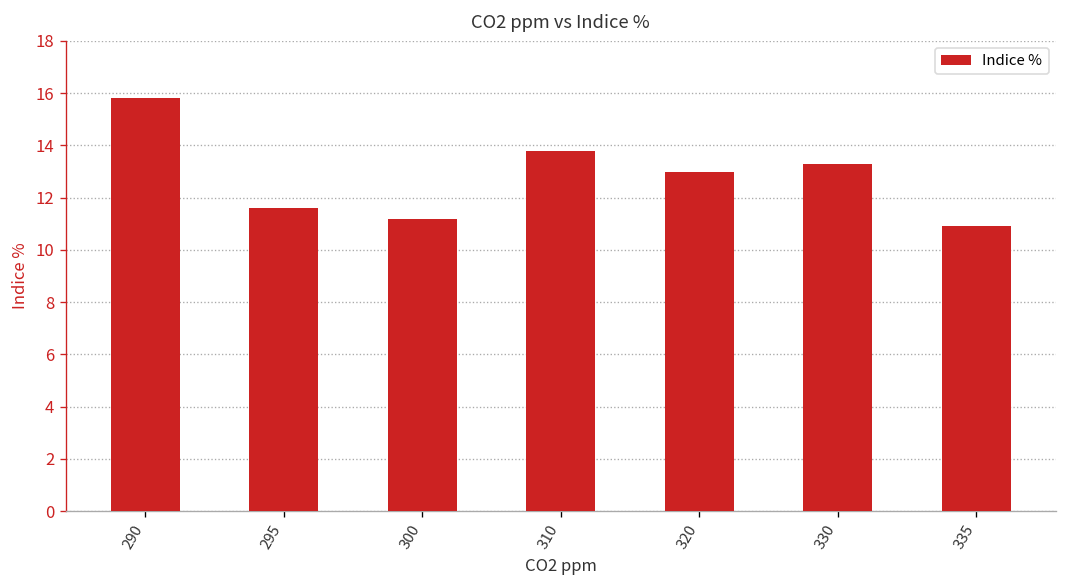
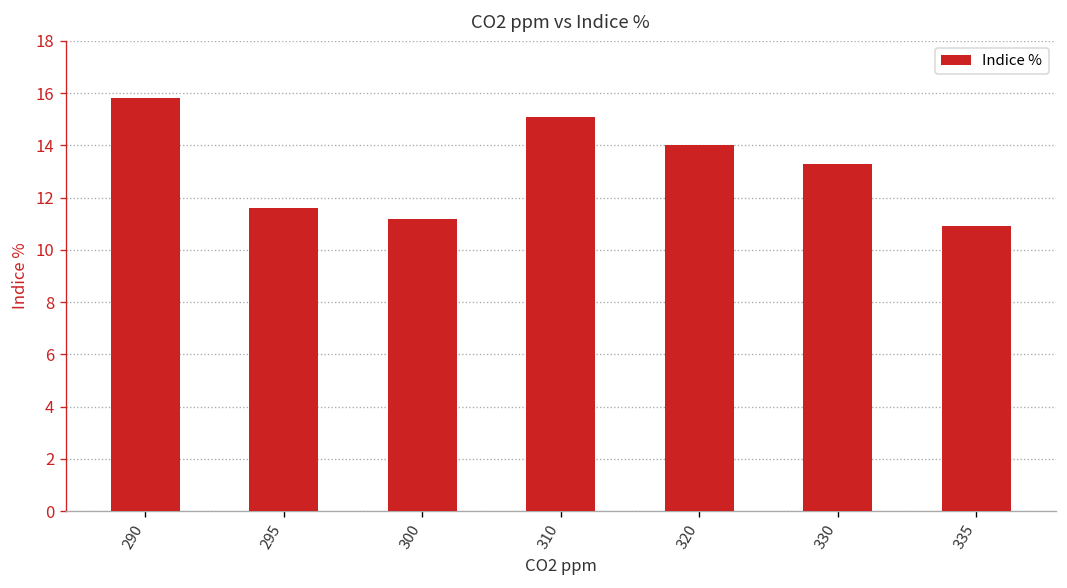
310: 13.8 -> 15.1
320: 13 -> 14
